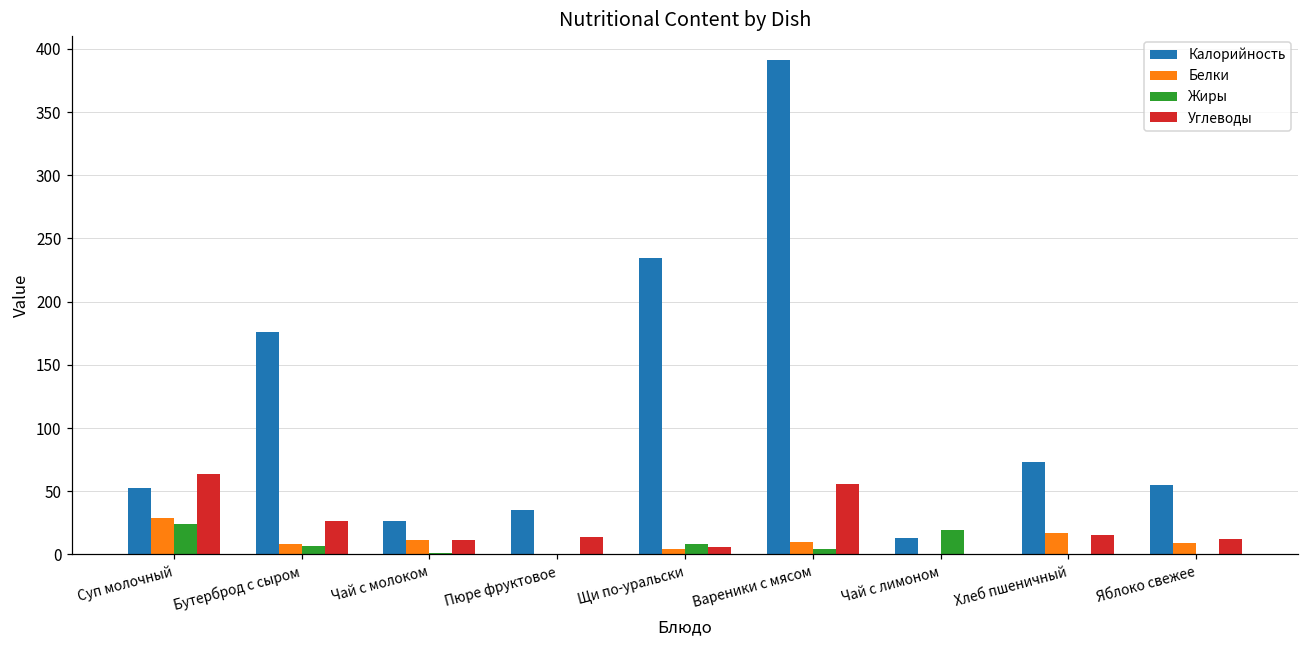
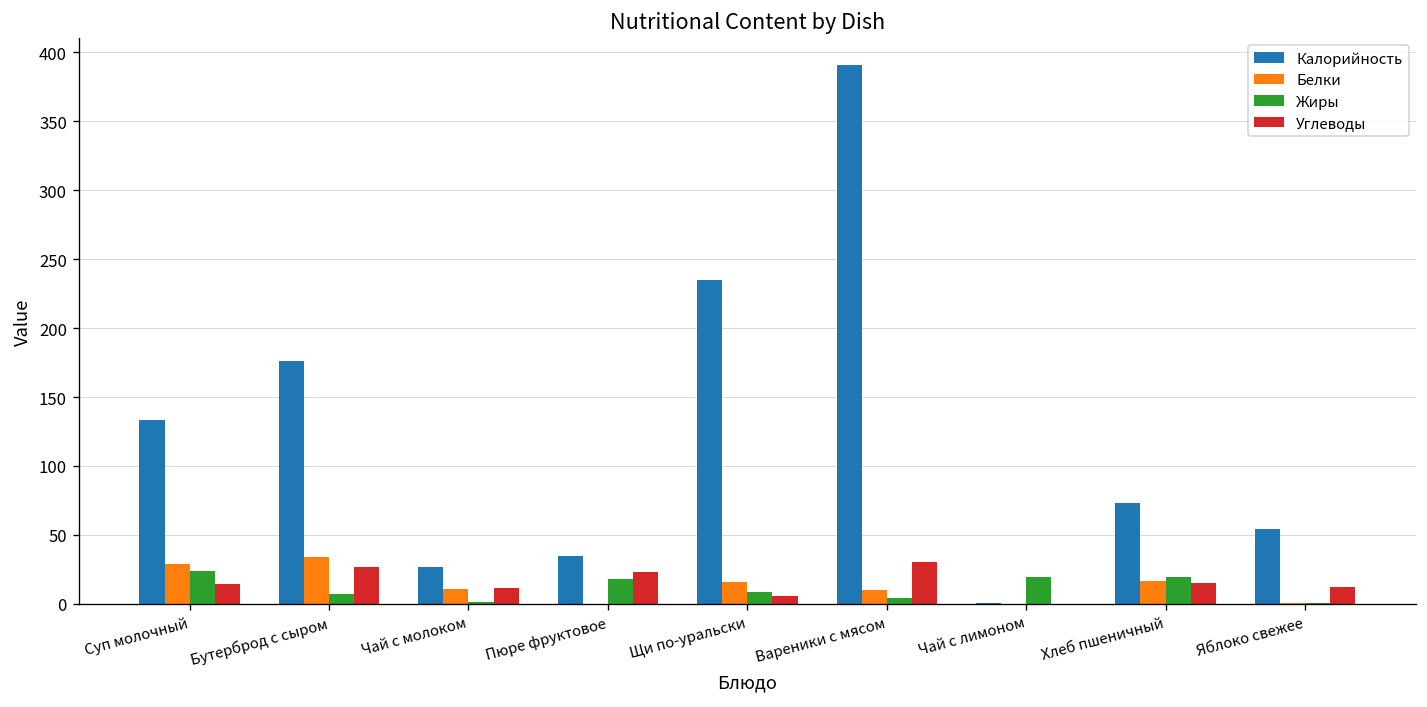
Калорийность, Суп молочный: 53 -> 133
Углеводы, Суп молочный: 64 -> 15
Белки, Бутерброд с сыром: 8 -> 34
Жиры, Пюре фруктовое: 0 -> 18
Углеводы, Пюре фруктовое: 14 -> 23
Белки, Щи по-уральски: 5 -> 16
Углеводы, Вареники с мясом: 56 -> 31
Калорийность, Чай с лимоном: 13 -> 1
Жиры, Хлеб пшеничный: 0 -> 19
Белки, Яблоко свежее: 9 -> 0
